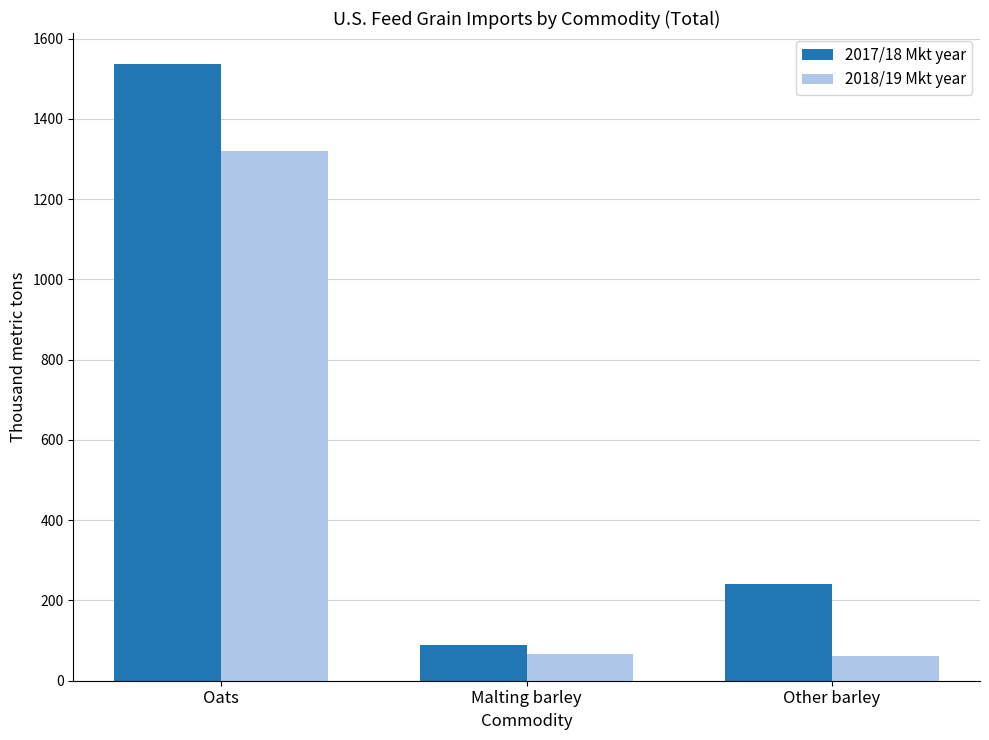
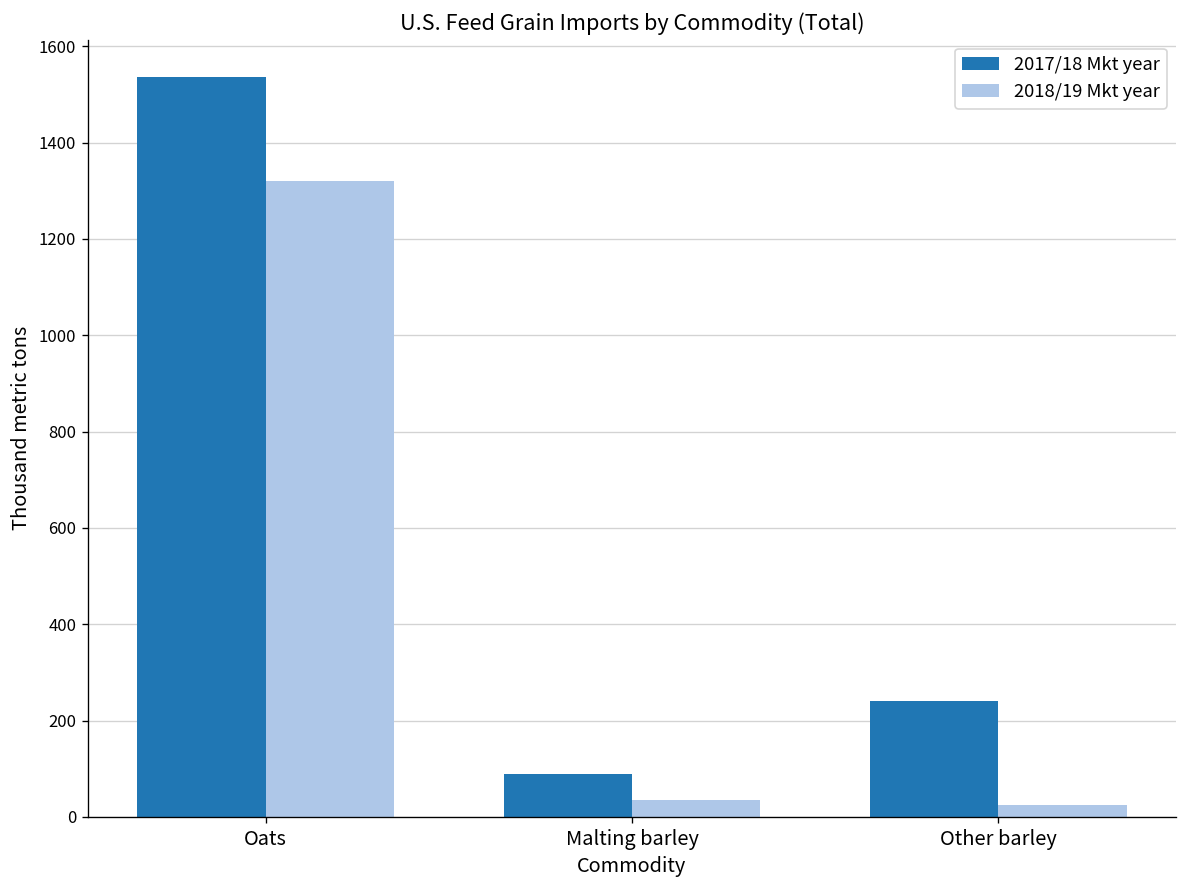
2018/19 Mkt year, Malting barley: 70 -> 40
2018/19 Mkt year, Other barley: 60 -> 30
